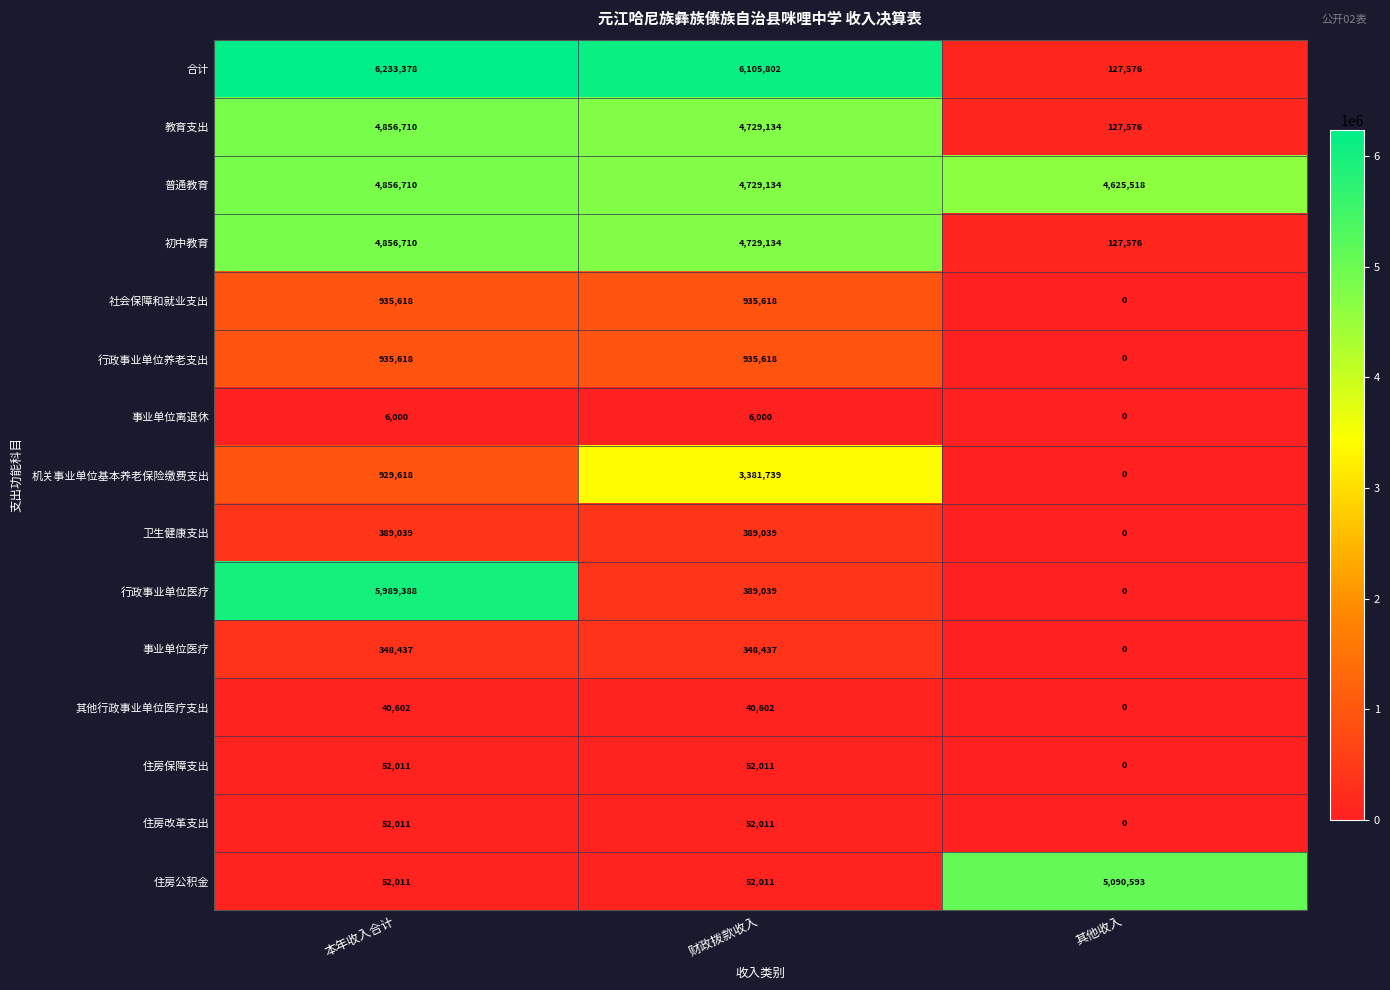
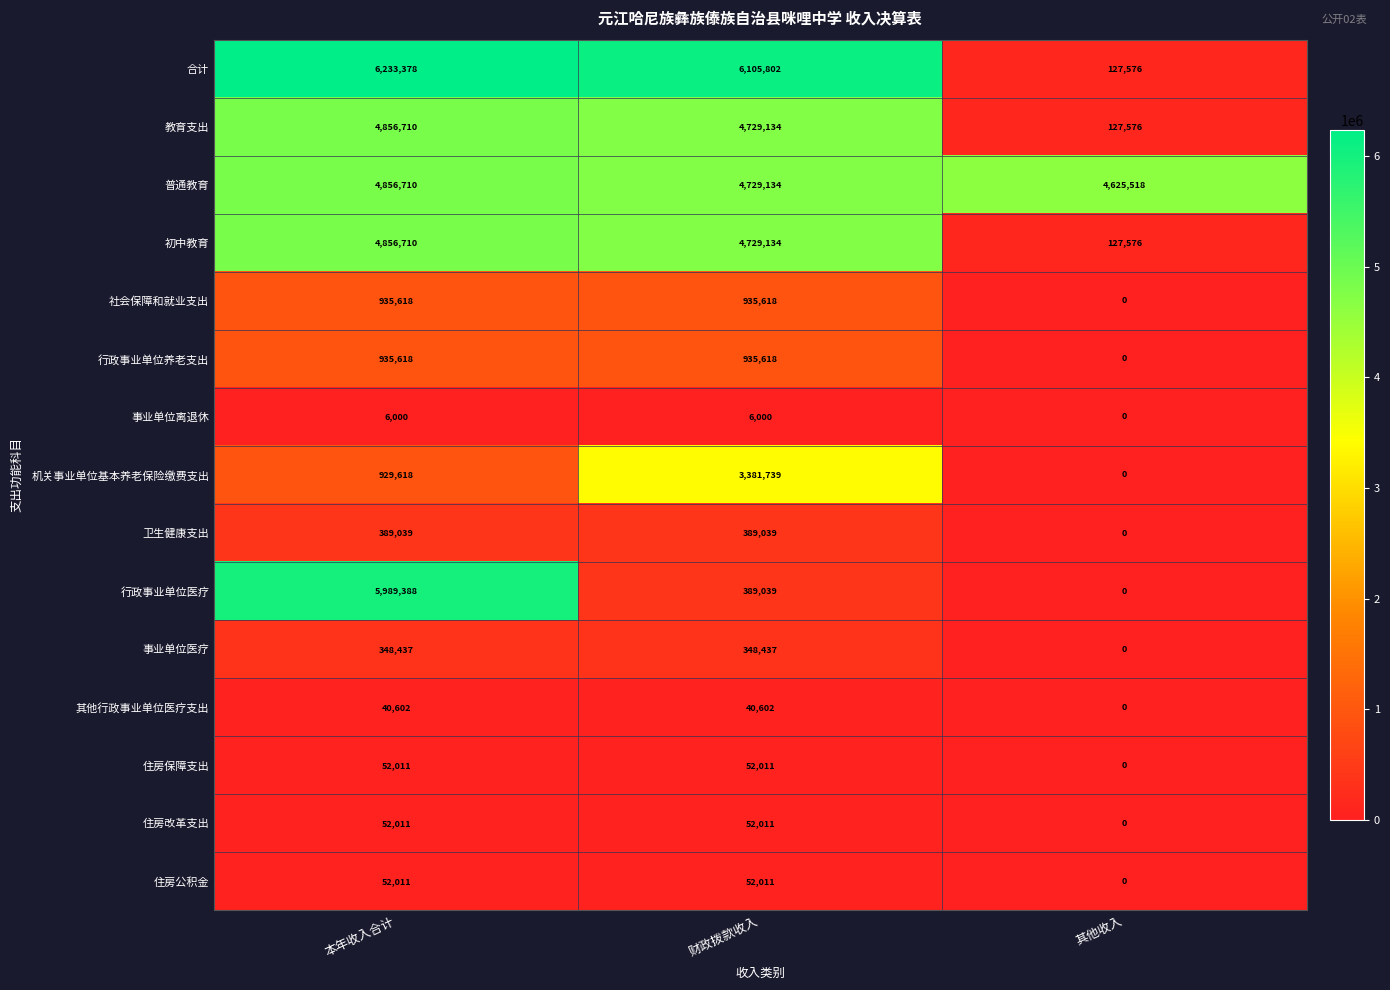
住房公积金, 其他收入: 5,090,593 -> 0
